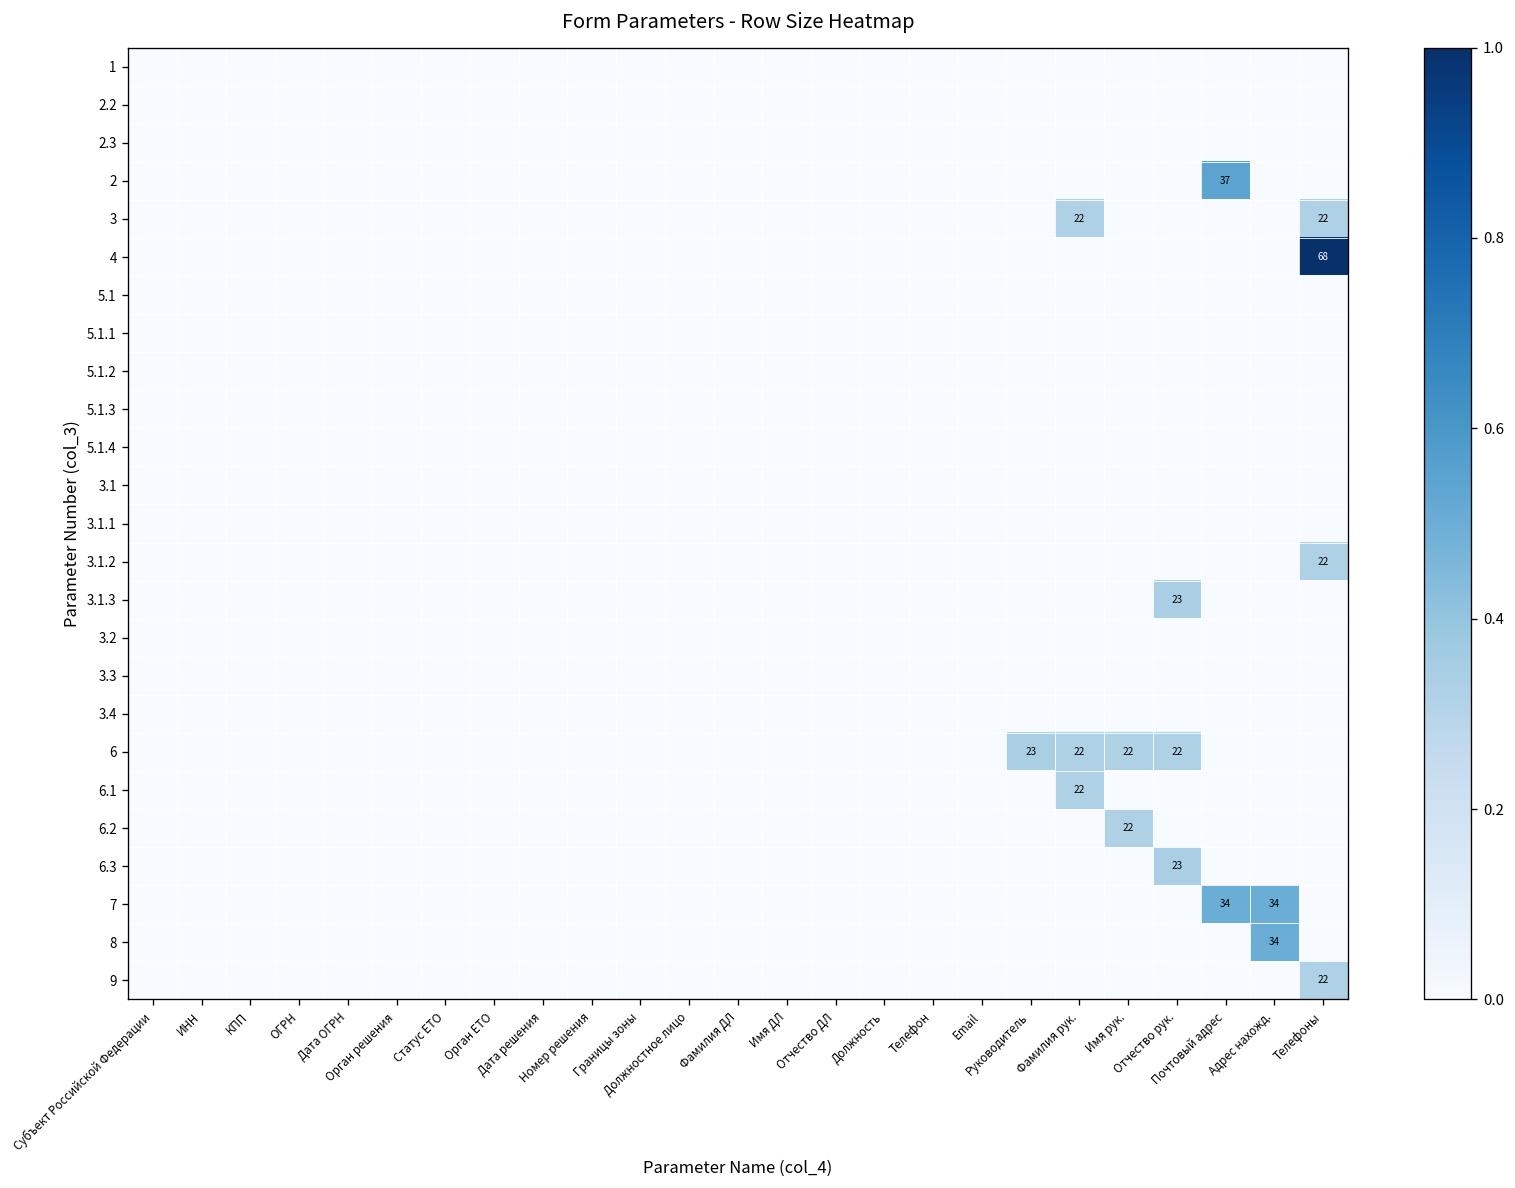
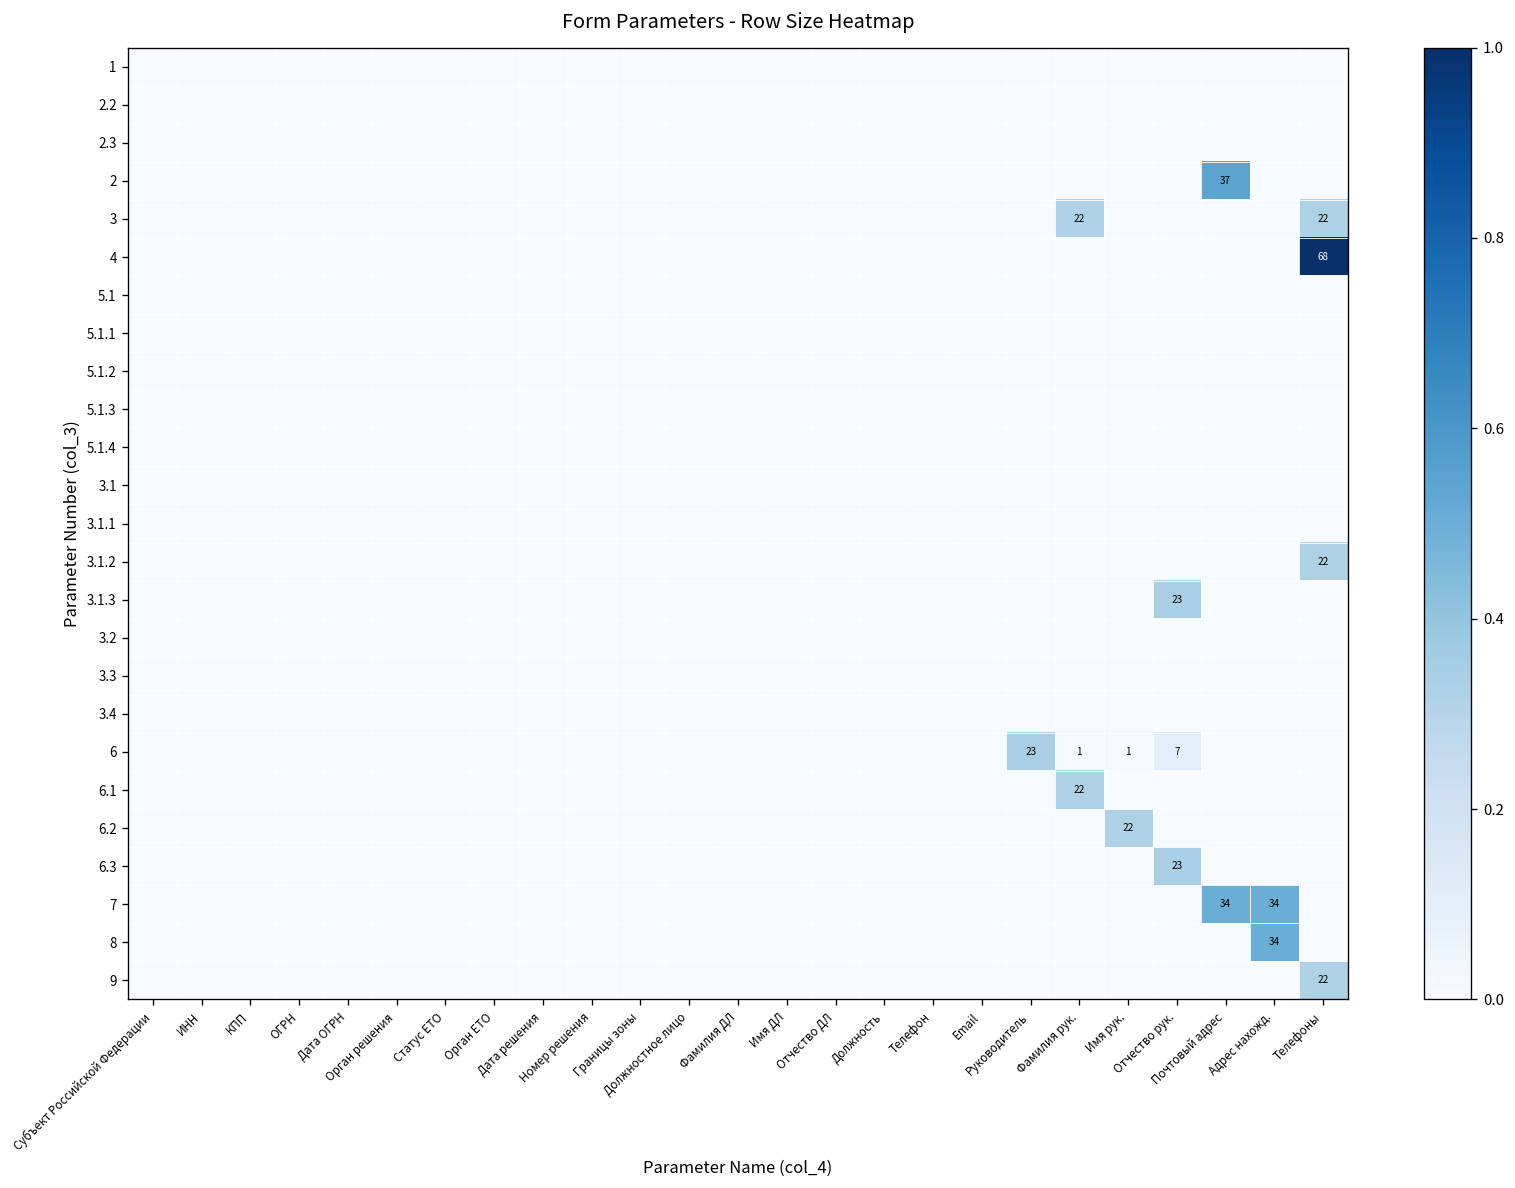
6, Фамилия рук.: 22 -> 1
6, Имя рук.: 22 -> 1
6, Отчество рук.: 22 -> 7
